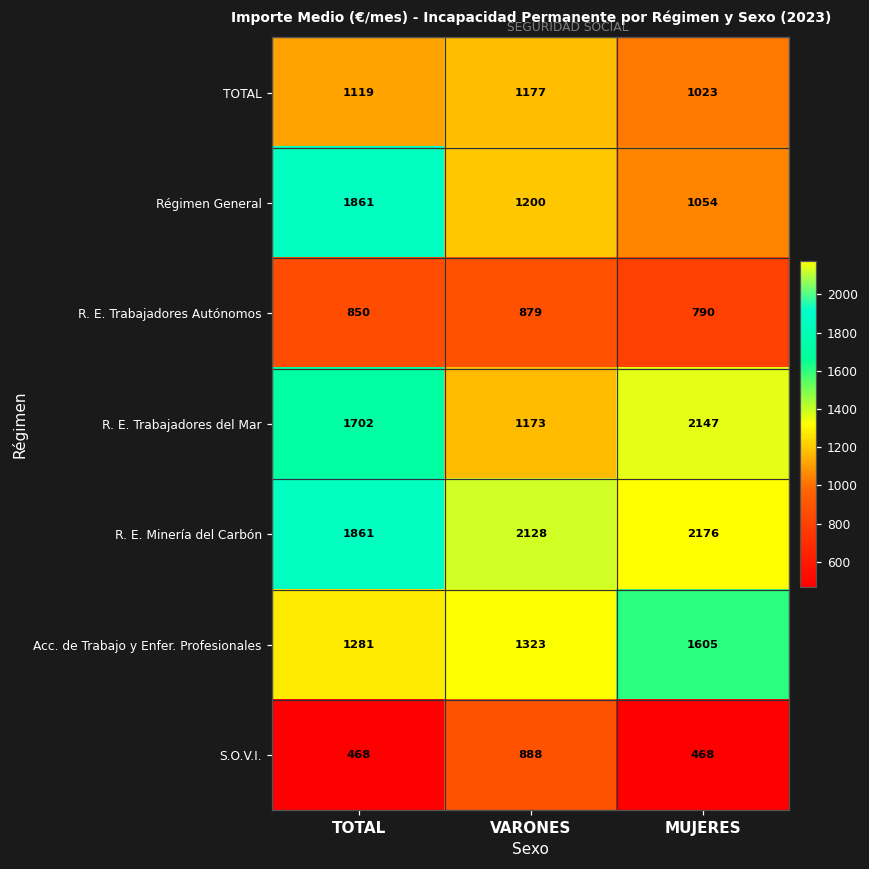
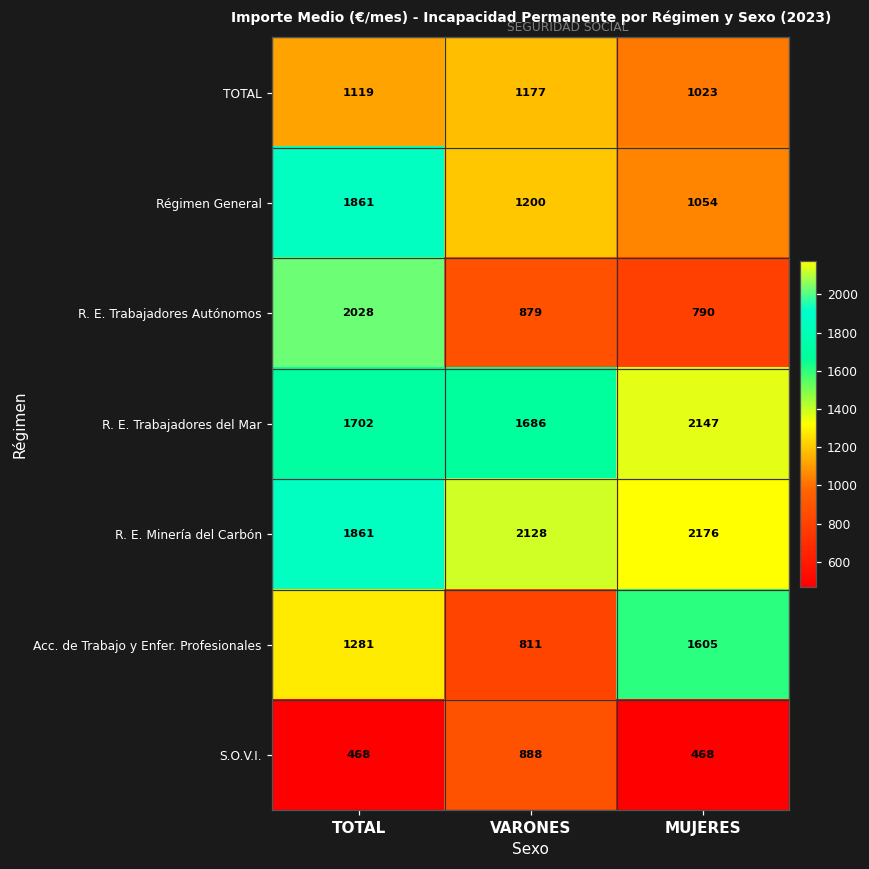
R. E. Trabajadores Autónomos, TOTAL: 850 -> 2028
R. E. Trabajadores del Mar, VARONES: 1173 -> 1686
Acc. de Trabajo y Enfer. Profesionales, VARONES: 1323 -> 811
